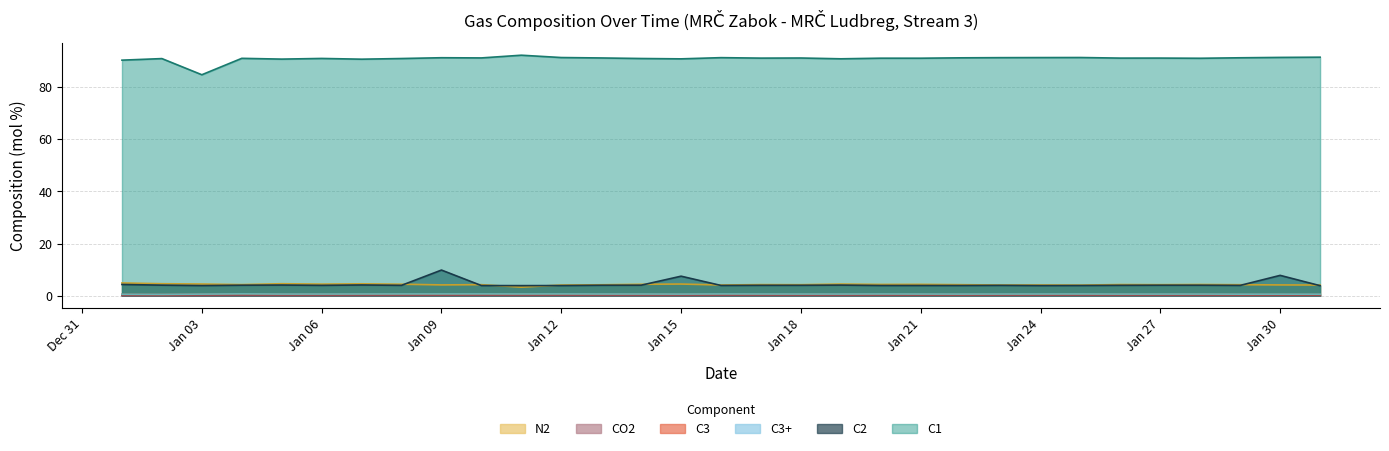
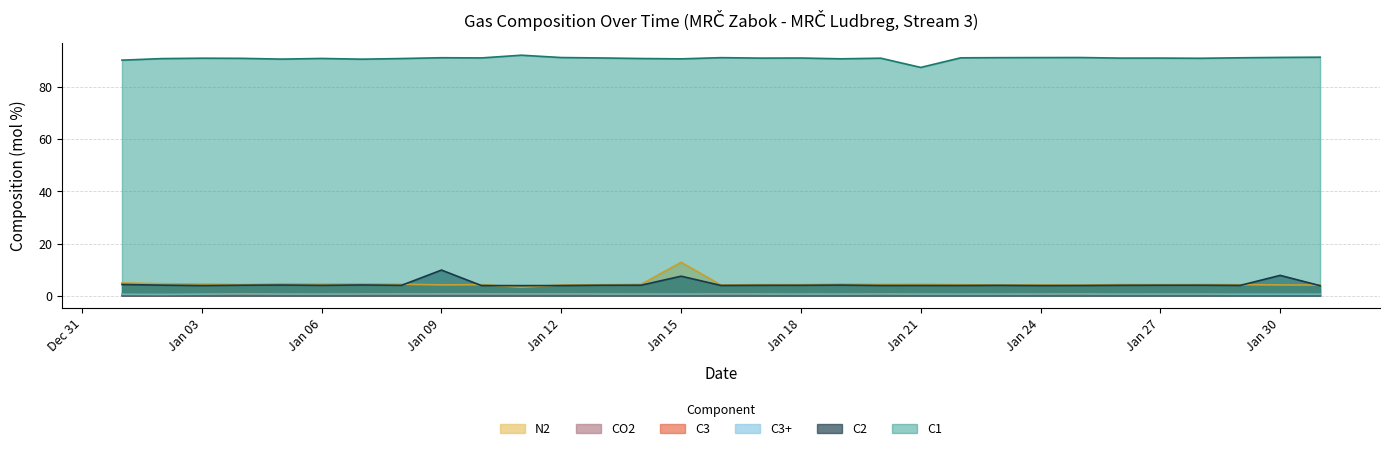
C1, Jan 03: 85 -> 91
N2, Jan 15: 4 -> 13
C1, Jan 21: 91 -> 87
